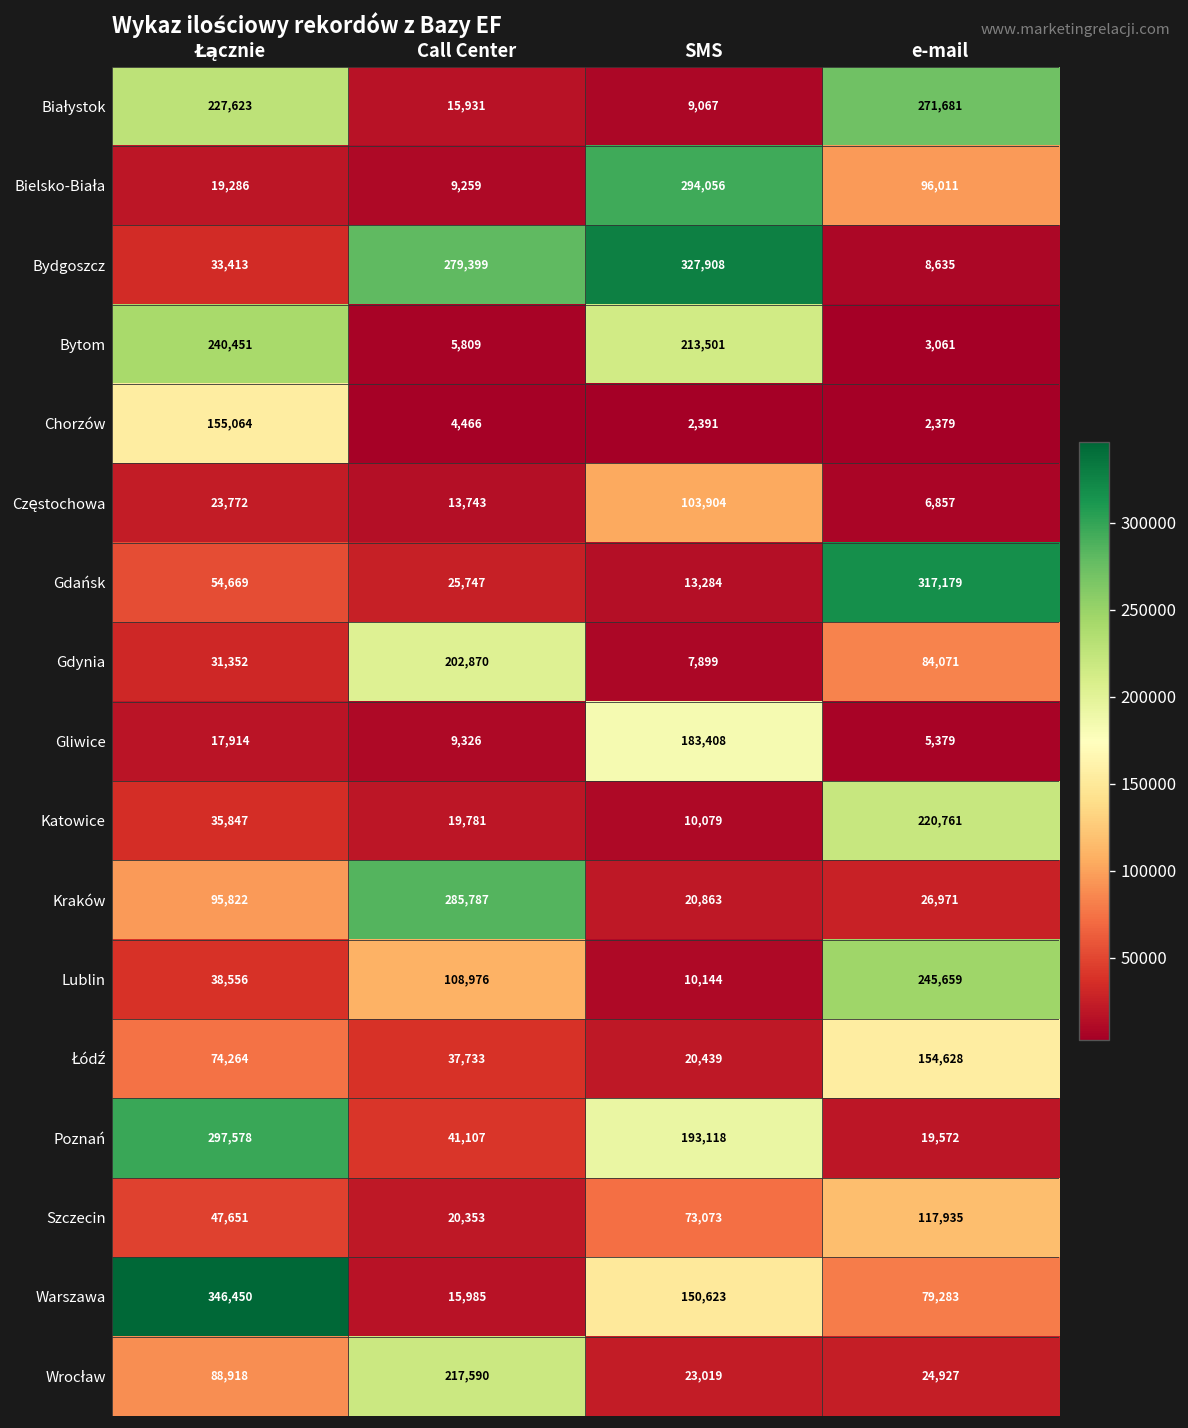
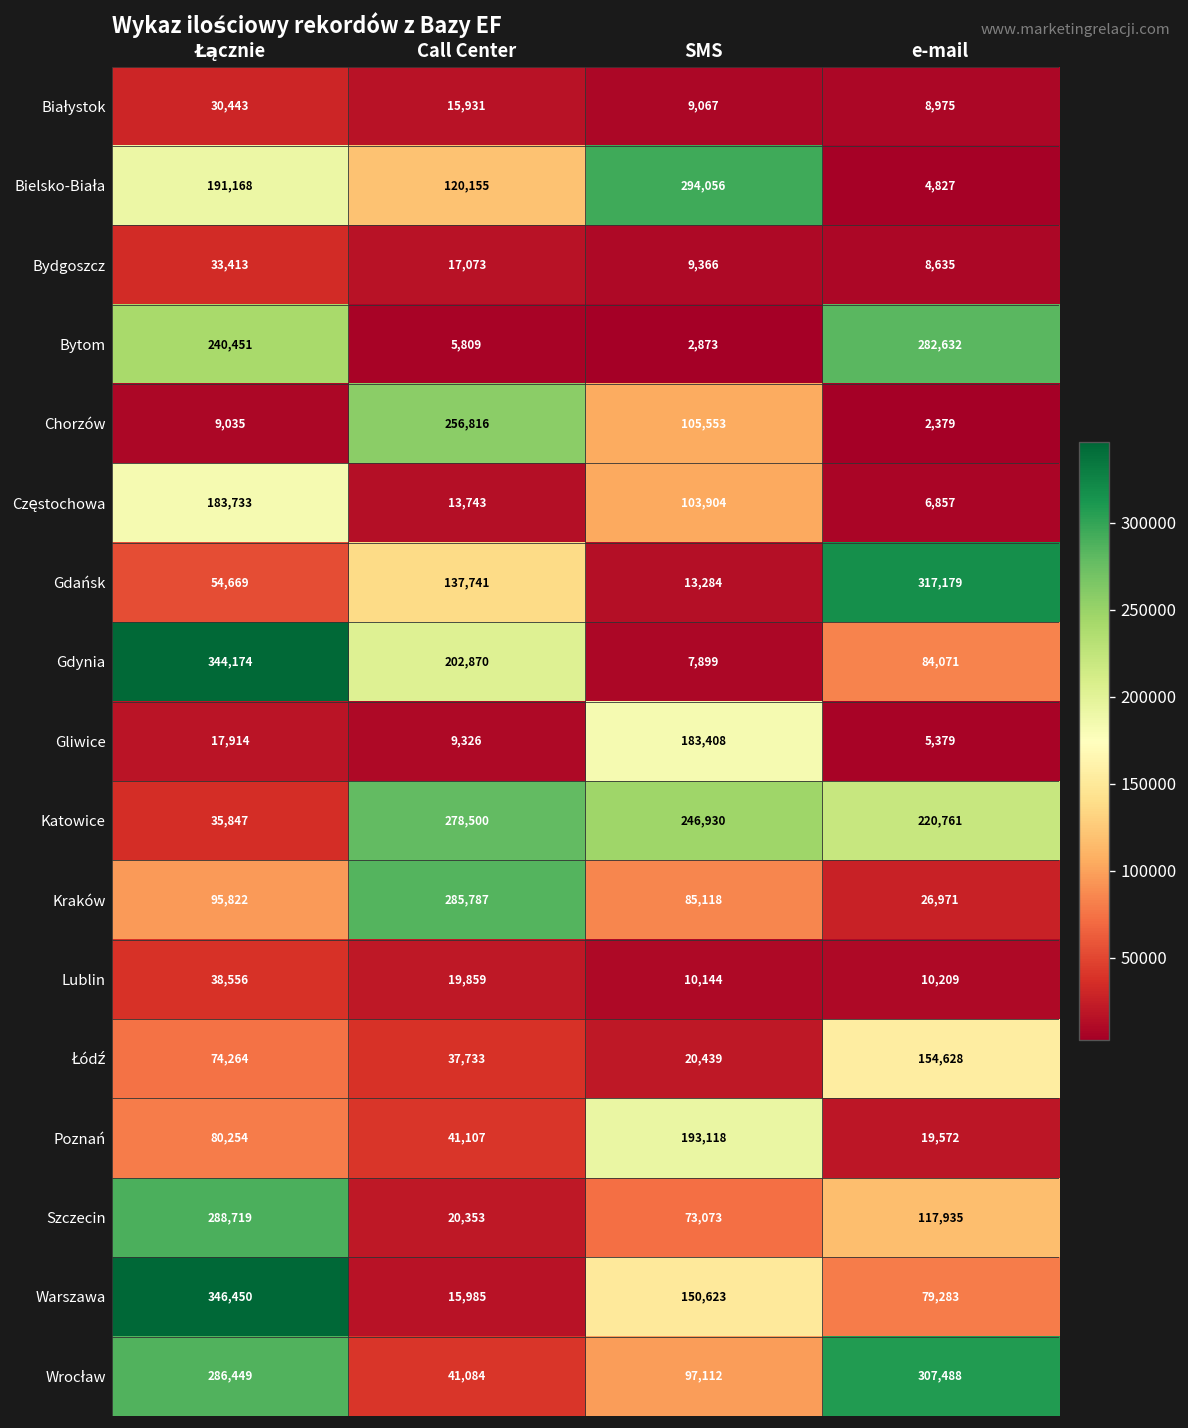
Białystok, Łącznie: 227,623 -> 30,443
Białystok, e-mail: 271,681 -> 8,975
Bielsko-Biała, Łącznie: 19,286 -> 191,168
Bielsko-Biała, Call Center: 9,259 -> 120,155
Bielsko-Biała, e-mail: 96,011 -> 4,827
Bydgoszcz, Call Center: 279,399 -> 17,073
Bydgoszcz, SMS: 327,908 -> 9,366
Bytom, SMS: 213,501 -> 2,873
Bytom, e-mail: 3,061 -> 282,632
Chorzów, Łącznie: 155,064 -> 9,035
Chorzów, Call Center: 4,466 -> 256,816
Chorzów, SMS: 2,391 -> 105,553
Częstochowa, Łącznie: 23,772 -> 183,733
Gdańsk, Call Center: 25,747 -> 137,741
Gdynia, Łącznie: 31,352 -> 344,174
Katowice, Call Center: 19,781 -> 278,500
Katowice, SMS: 10,079 -> 246,930
Kraków, SMS: 20,863 -> 85,118
Lublin, Call Center: 108,976 -> 19,859
Lublin, e-mail: 245,659 -> 10,209
Poznań, Łącznie: 297,578 -> 80,254
Szczecin, Łącznie: 47,651 -> 288,719
Wrocław, Łącznie: 88,918 -> 286,449
Wrocław, Call Center: 217,590 -> 41,084
Wrocław, SMS: 23,019 -> 97,112
Wrocław, e-mail: 24,927 -> 307,488
